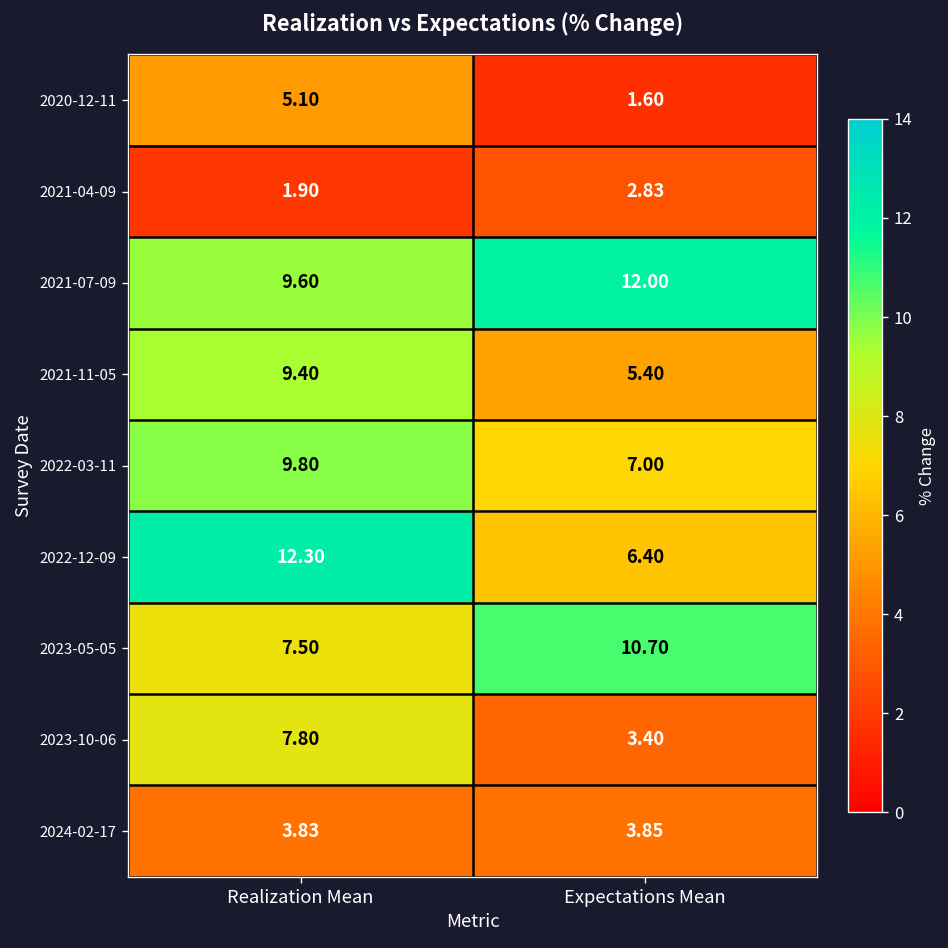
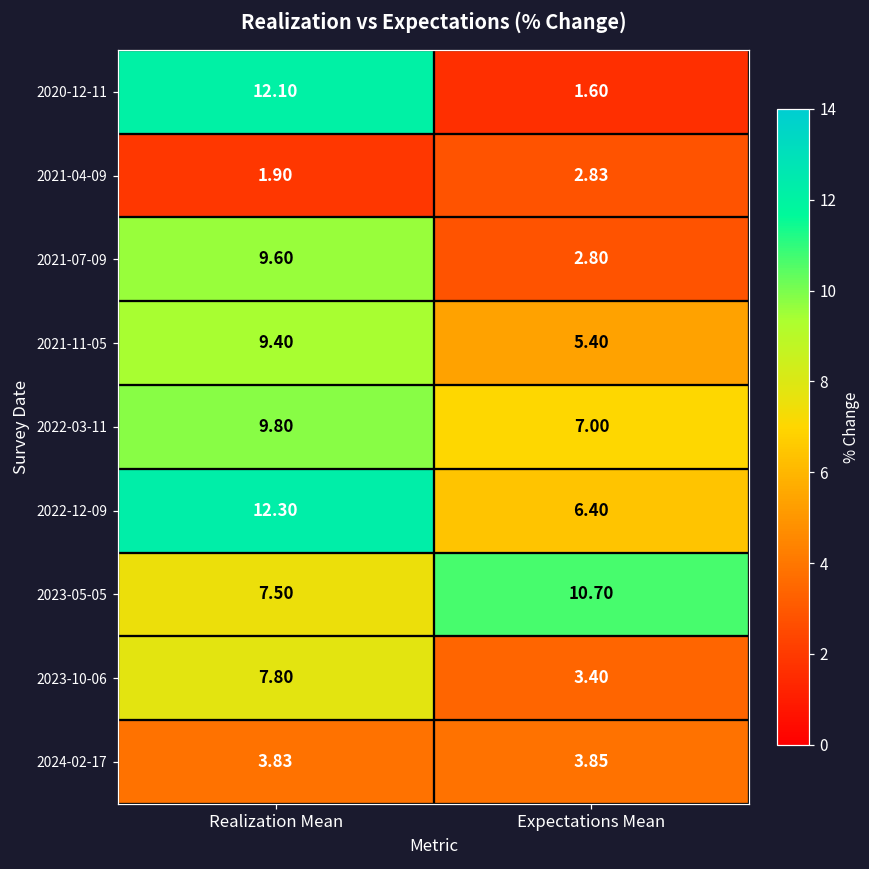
2020-12-11, Realization Mean: 5.10 -> 12.10
2021-07-09, Expectations Mean: 12.00 -> 2.80
